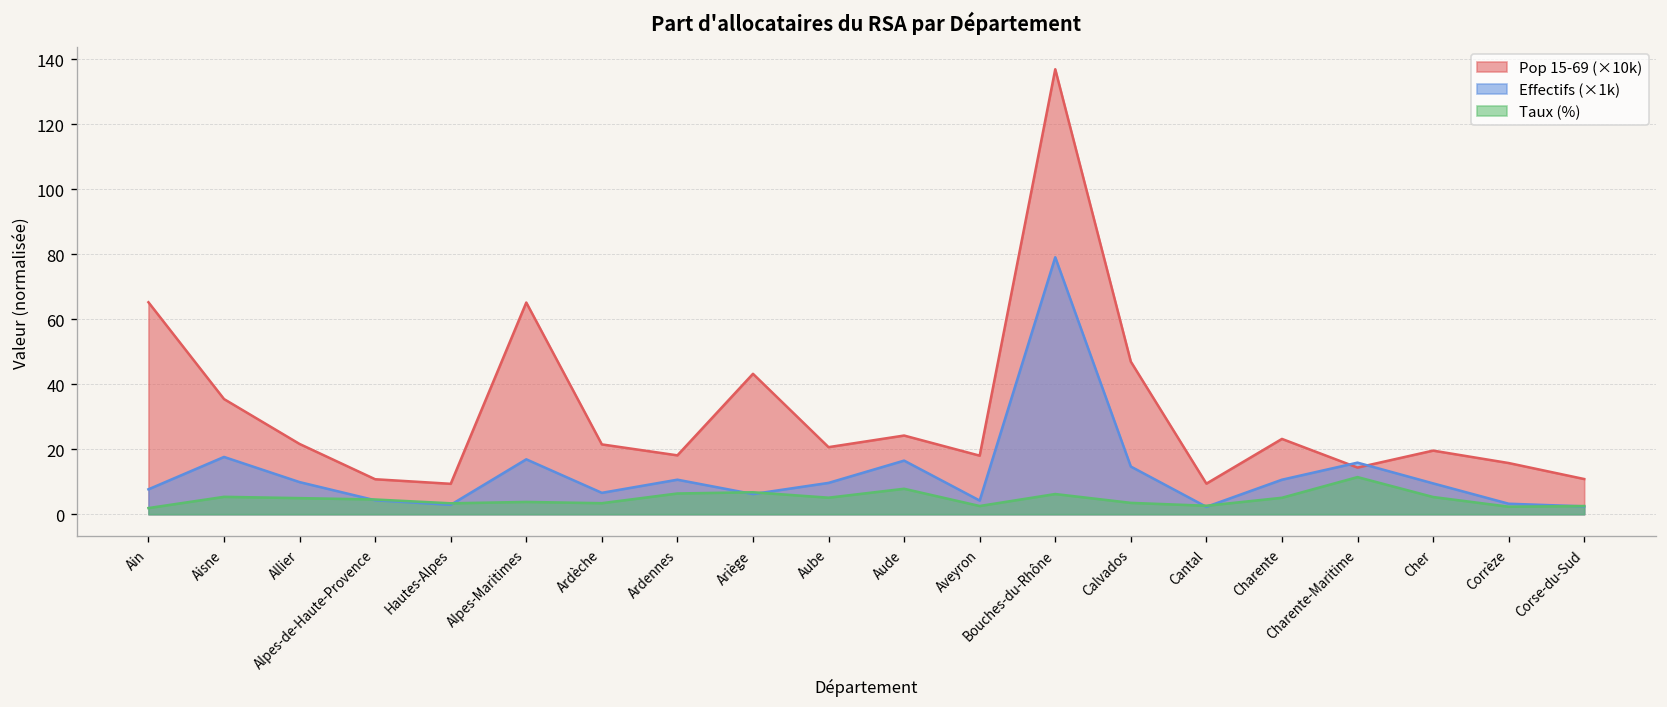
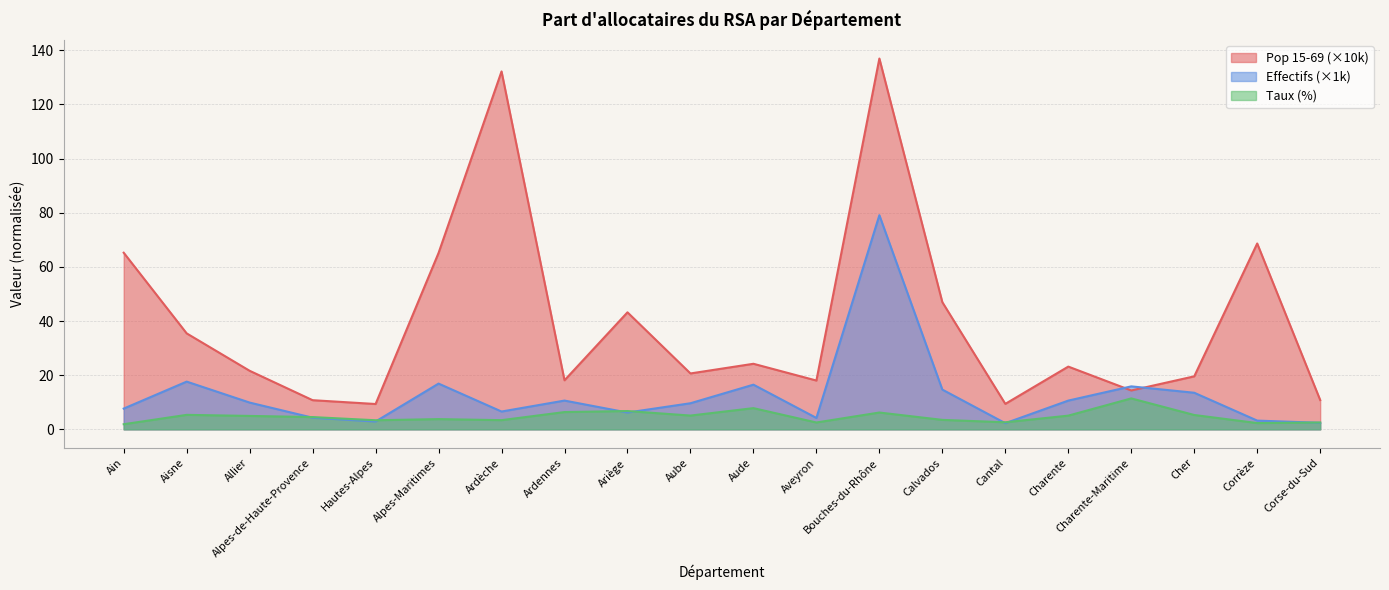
Pop 15-69 (×10k), Ardèche: 21 -> 132
Effectifs (×1k), Cher: 9 -> 14
Pop 15-69 (×10k), Corrèze: 16 -> 69
